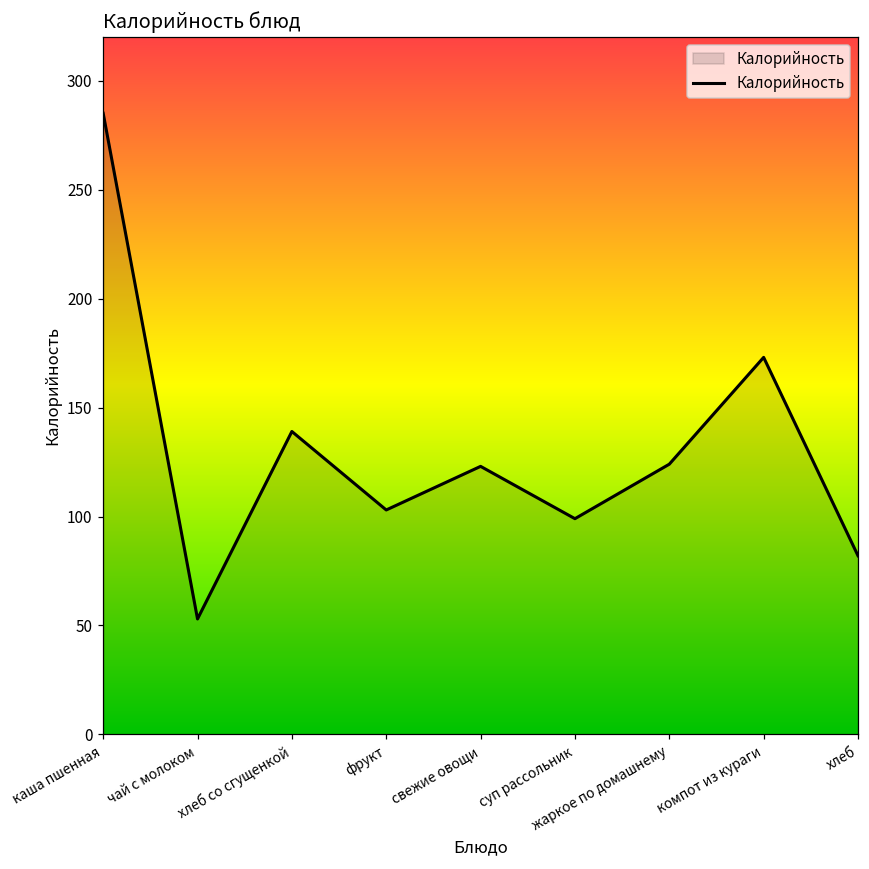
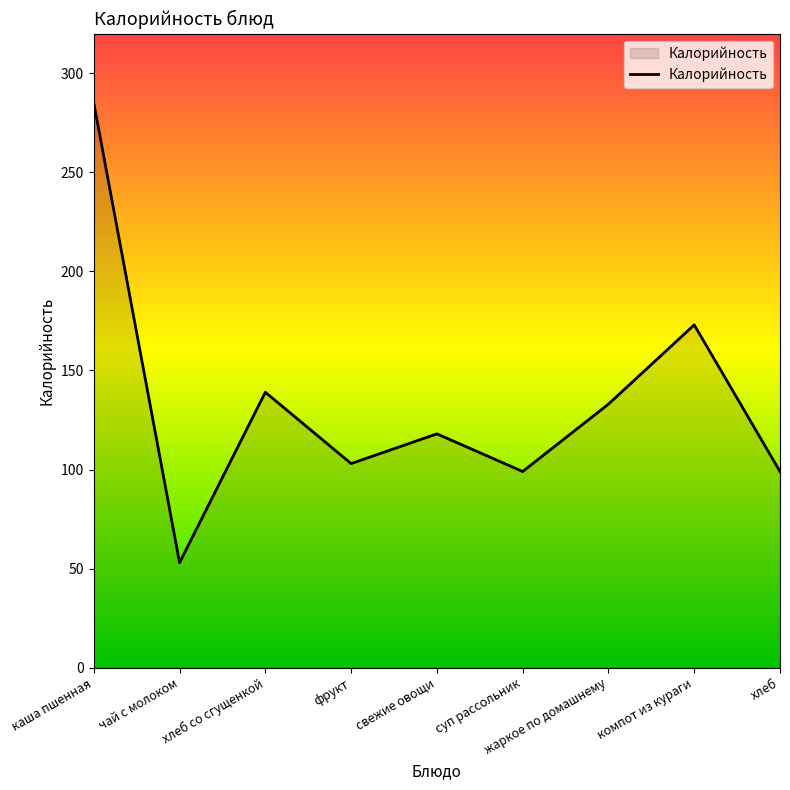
свежие овощи: 123 -> 118
жаркое по домашнему: 124 -> 133
хлеб: 82 -> 99
